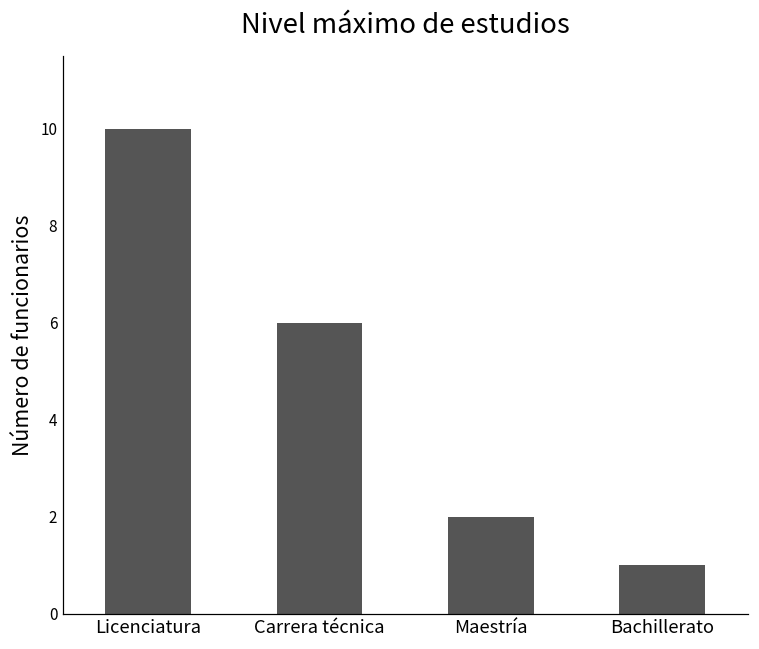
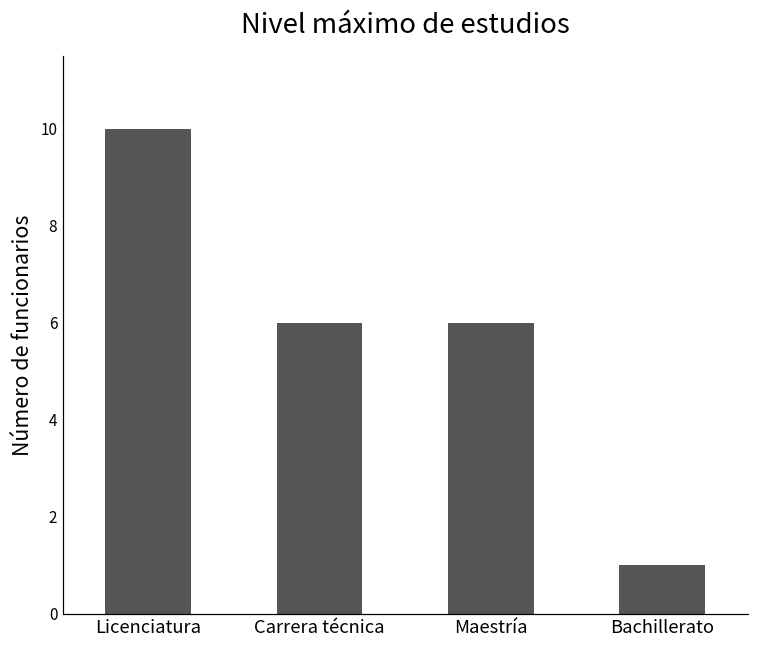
Maestría: 2 -> 6
